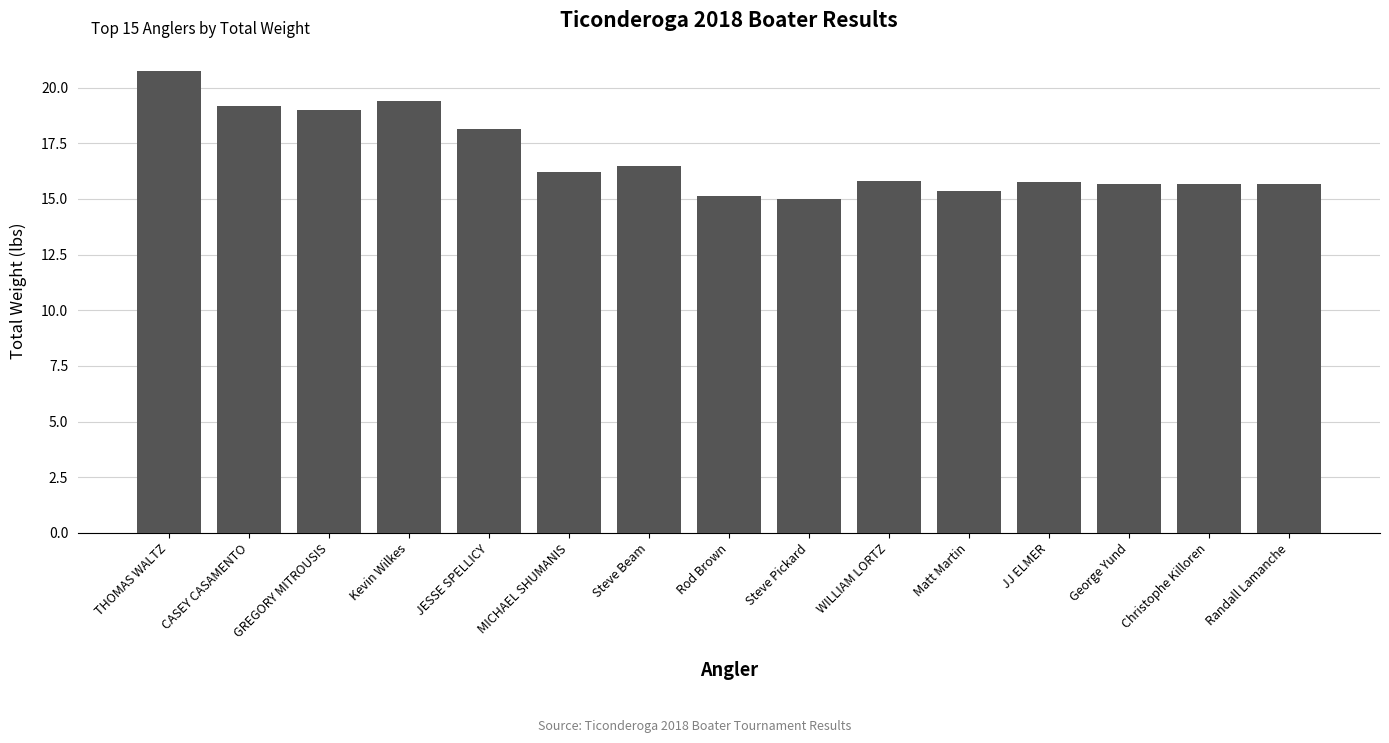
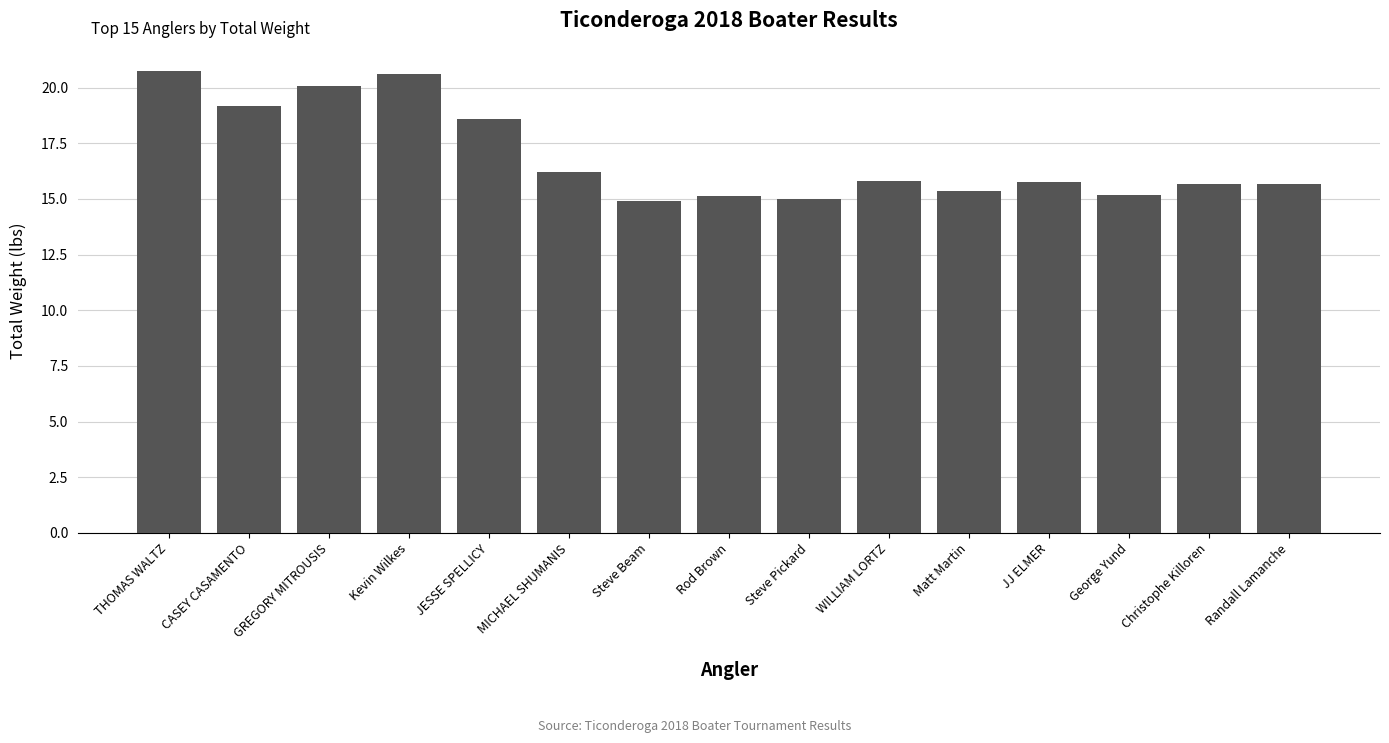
GREGORY MITROUSIS: 19.0 -> 20.1
Kevin Wilkes: 19.4 -> 20.6
JESSE SPELLICY: 18.1 -> 18.6
Steve Beam: 16.5 -> 14.9
George Yund: 15.7 -> 15.2
